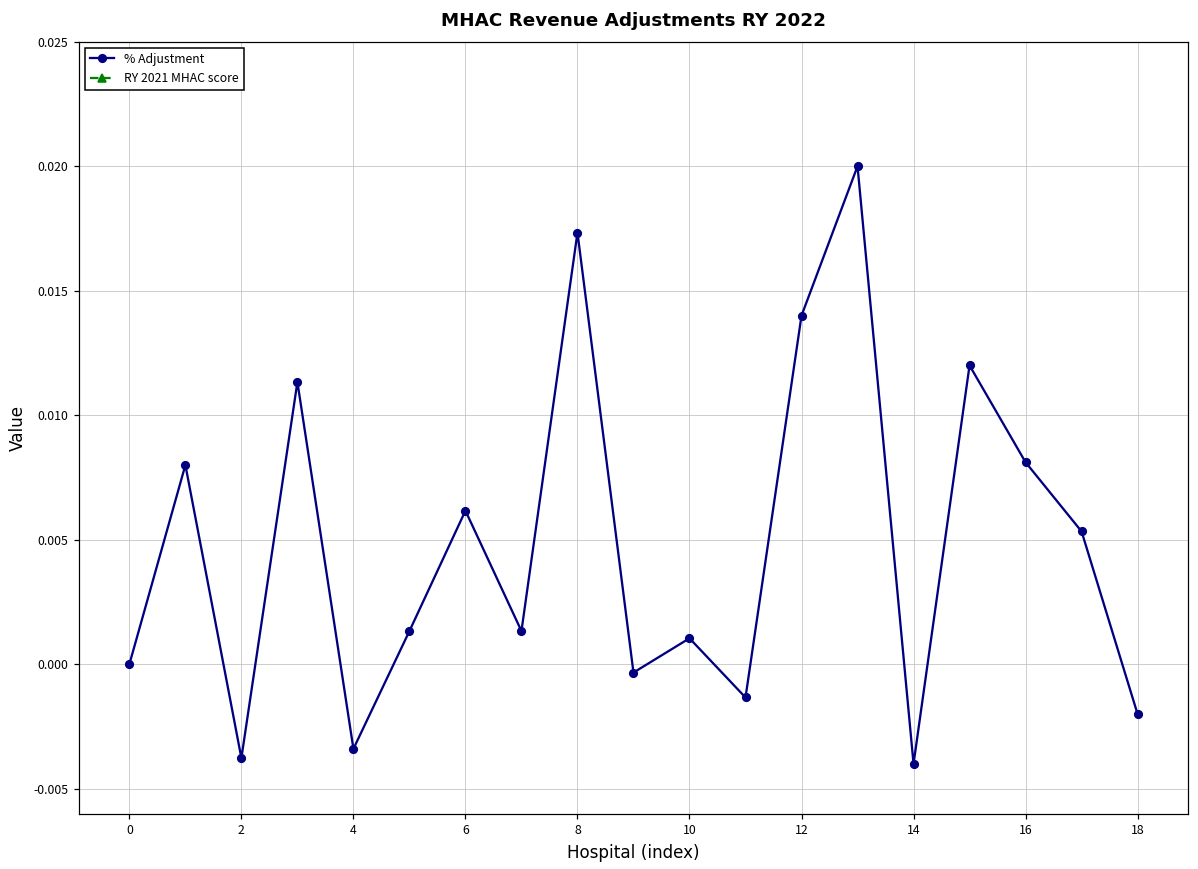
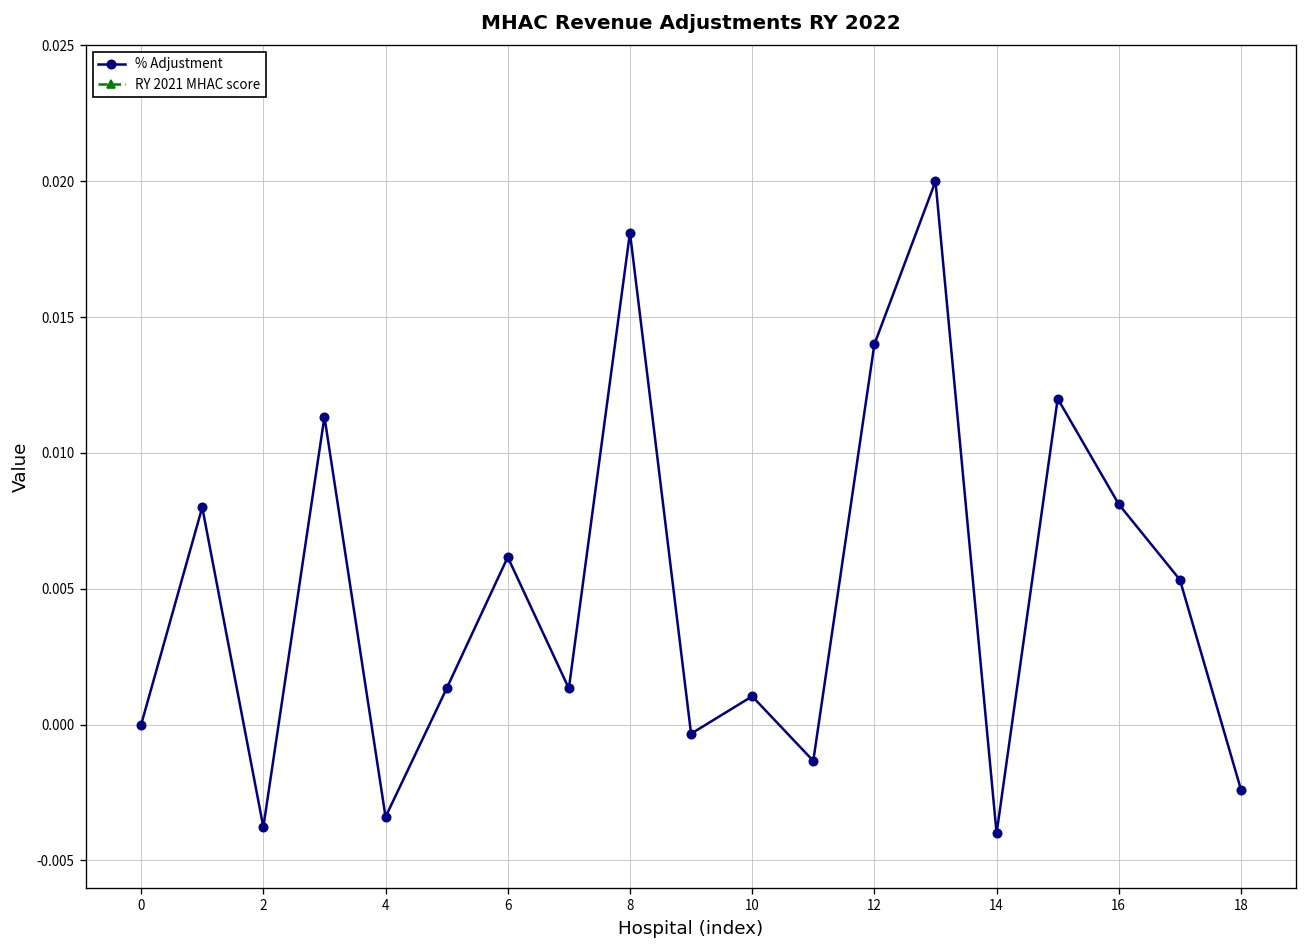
% Adjustment, 8: 0.0173 -> 0.0181
% Adjustment, 18: -0.0020 -> -0.0024
